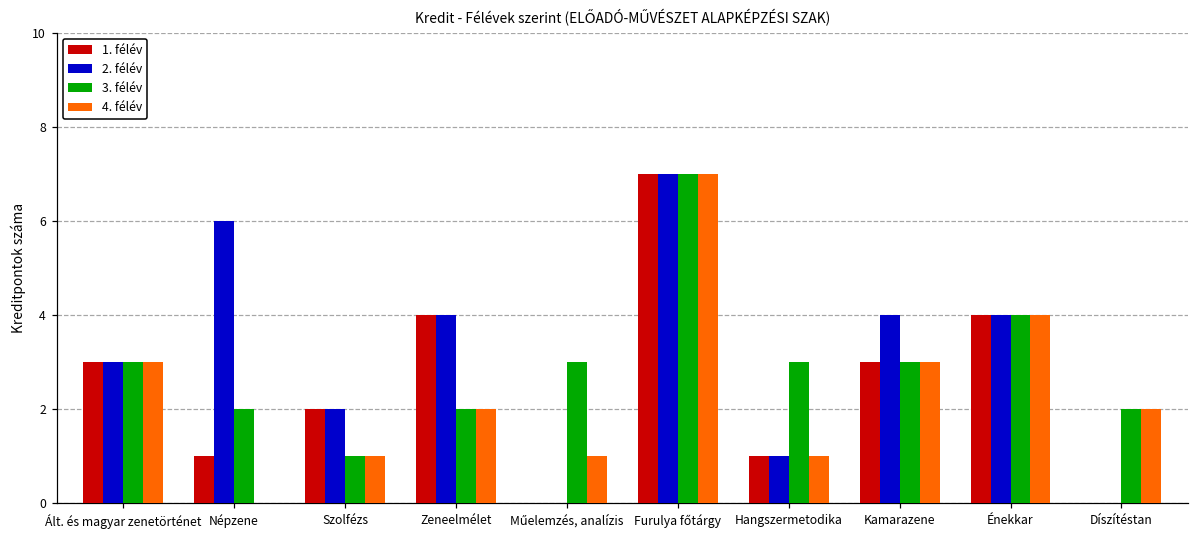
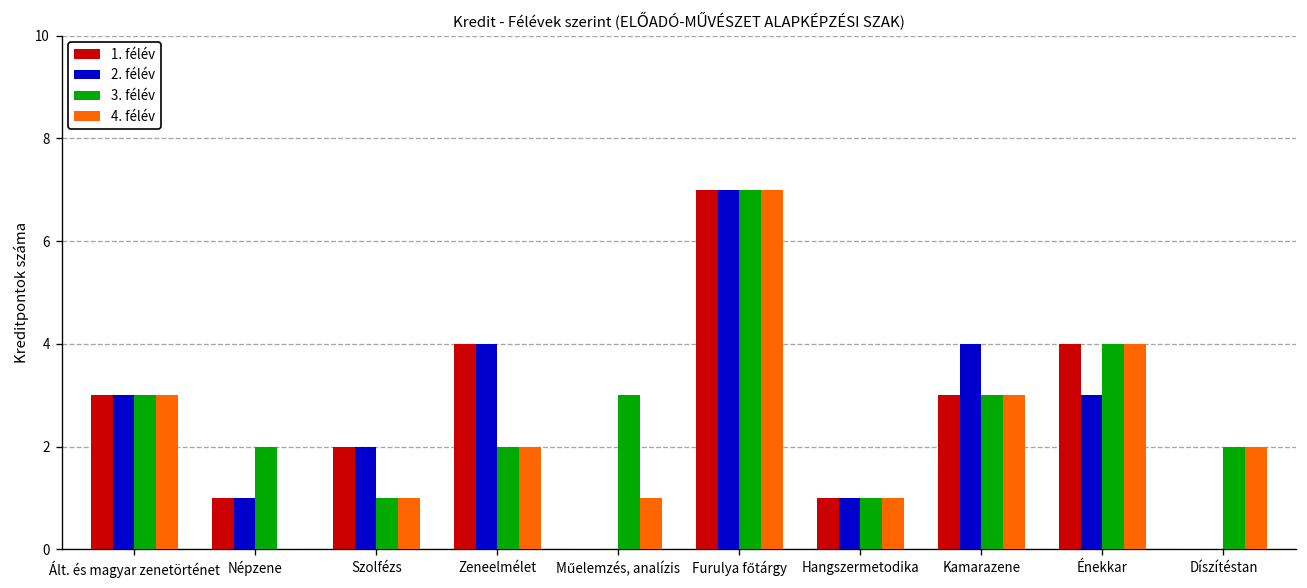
2. félév, Népzene: 6 -> 1
3. félév, Hangszermetodika: 3 -> 1
2. félév, Énekkar: 4 -> 3
